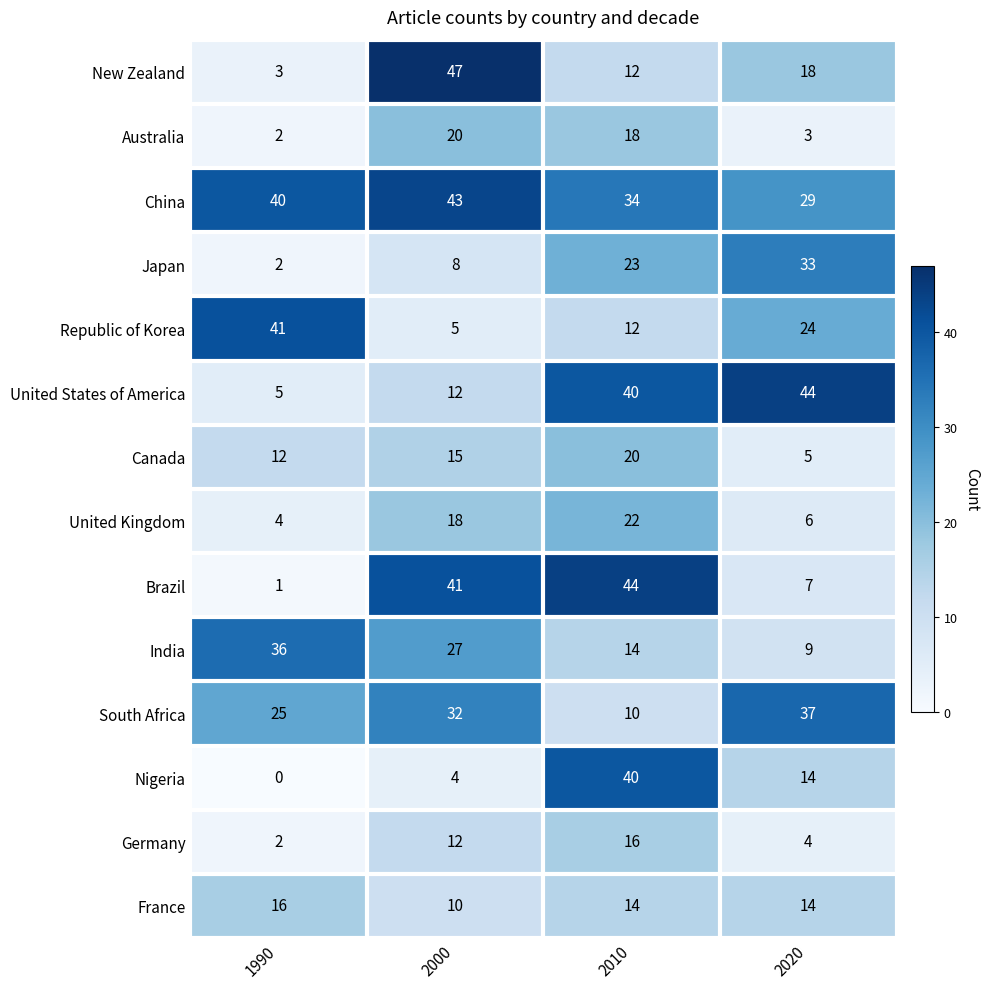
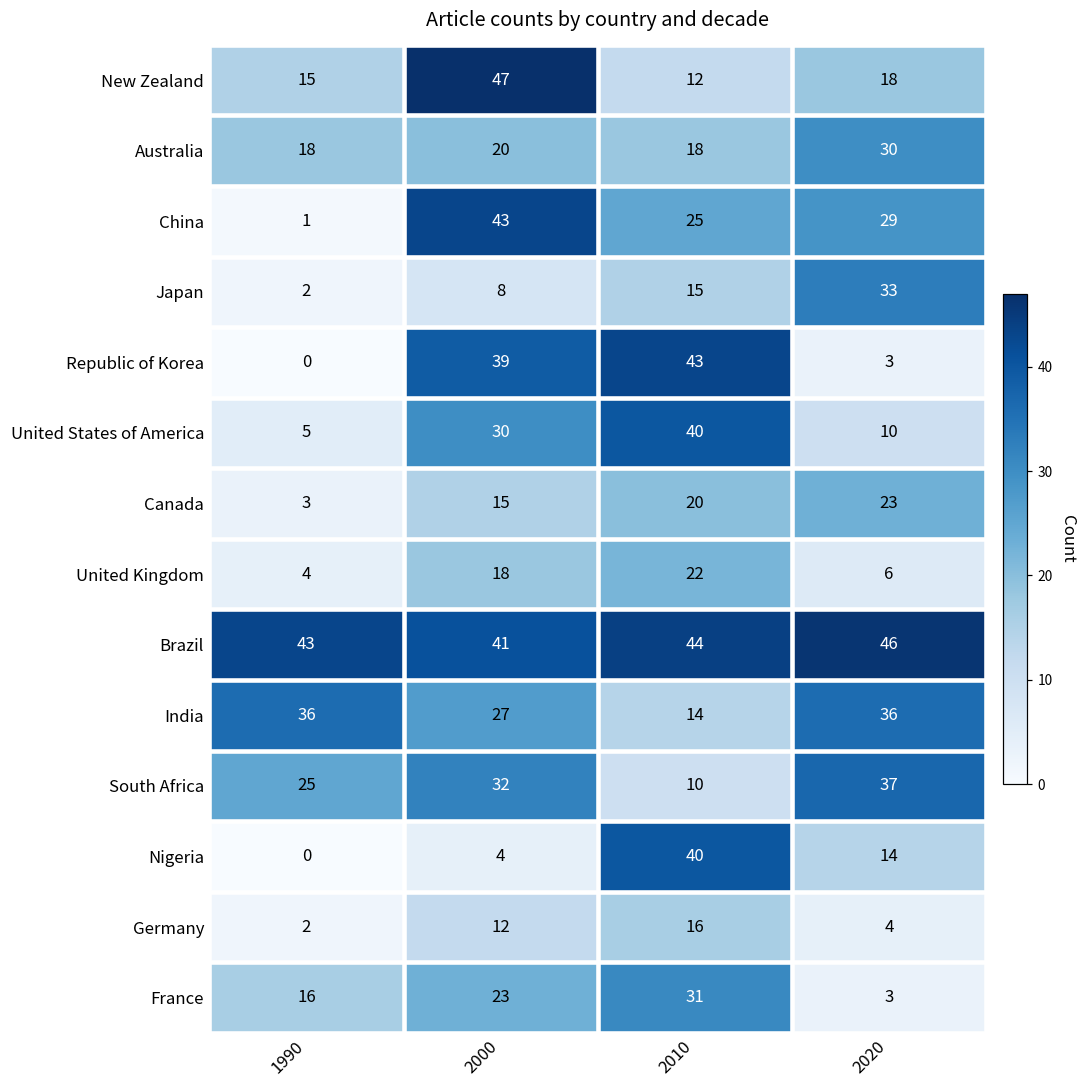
New Zealand, 1990: 3 -> 15
Australia, 1990: 2 -> 18
Australia, 2020: 3 -> 30
China, 1990: 40 -> 1
China, 2010: 34 -> 25
Japan, 2010: 23 -> 15
Republic of Korea, 1990: 41 -> 0
Republic of Korea, 2000: 5 -> 39
Republic of Korea, 2010: 12 -> 43
Republic of Korea, 2020: 24 -> 3
United States of America, 2000: 12 -> 30
United States of America, 2020: 44 -> 10
Canada, 1990: 12 -> 3
Canada, 2020: 5 -> 23
Brazil, 1990: 1 -> 43
Brazil, 2020: 7 -> 46
India, 2020: 9 -> 36
France, 2000: 10 -> 23
France, 2010: 14 -> 31
France, 2020: 14 -> 3
